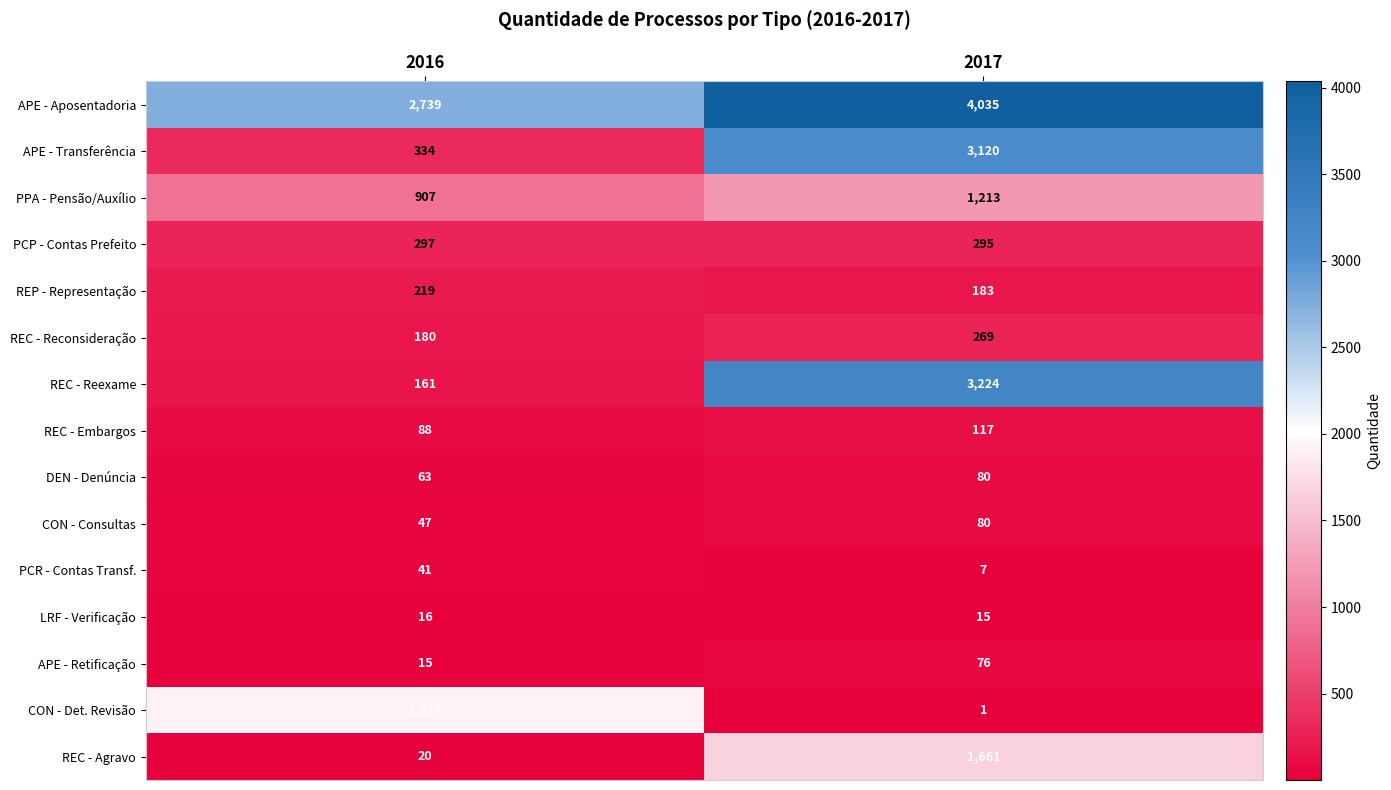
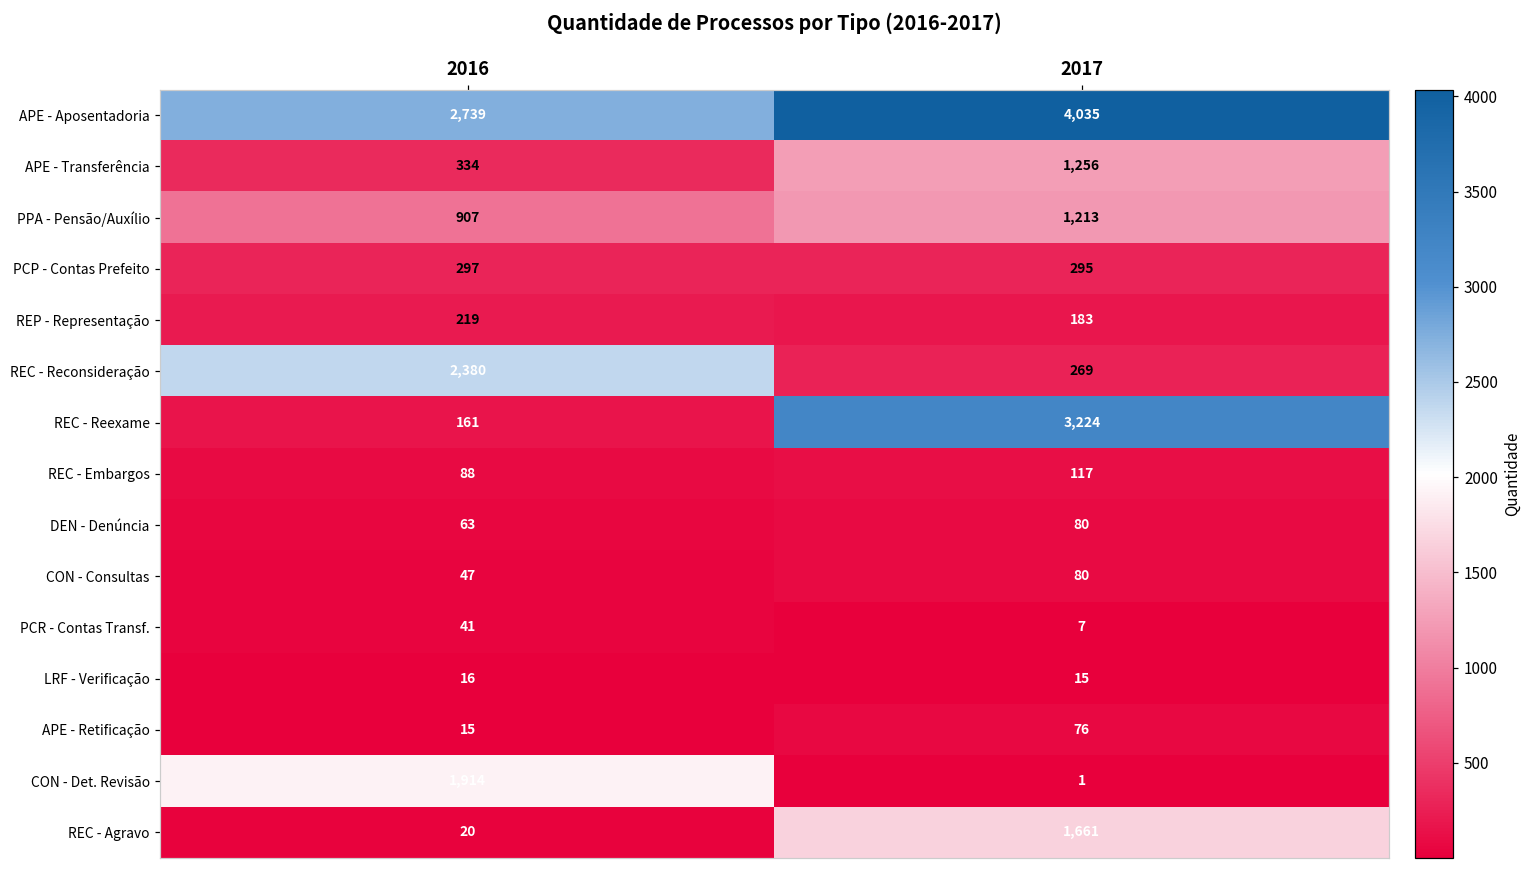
APE - Transferência, 2017: 3,120 -> 1,256
REC - Reconsideração, 2016: 180 -> 2,380
